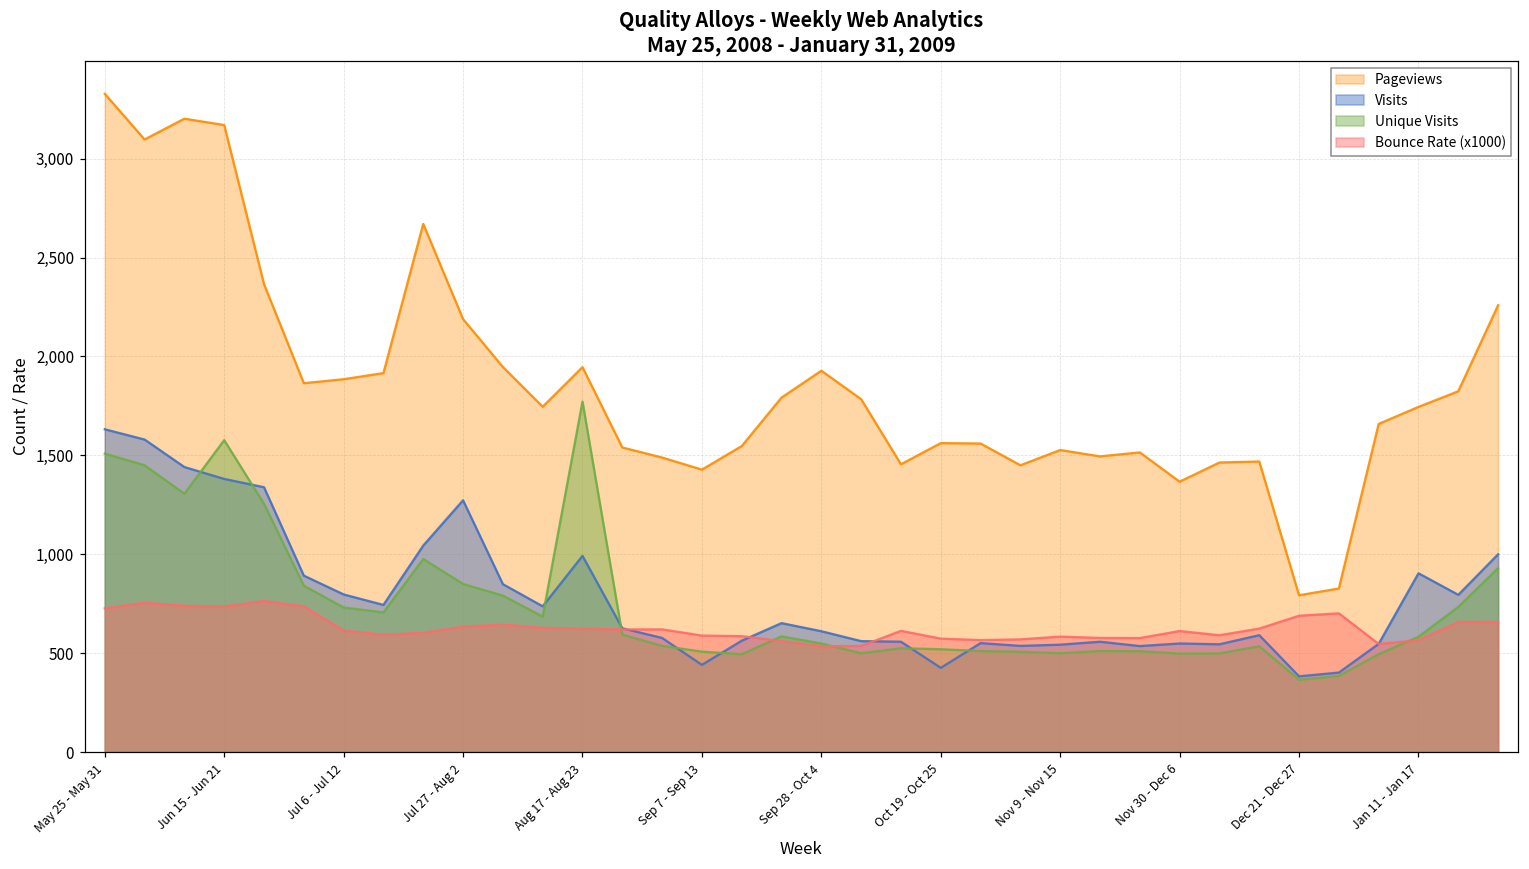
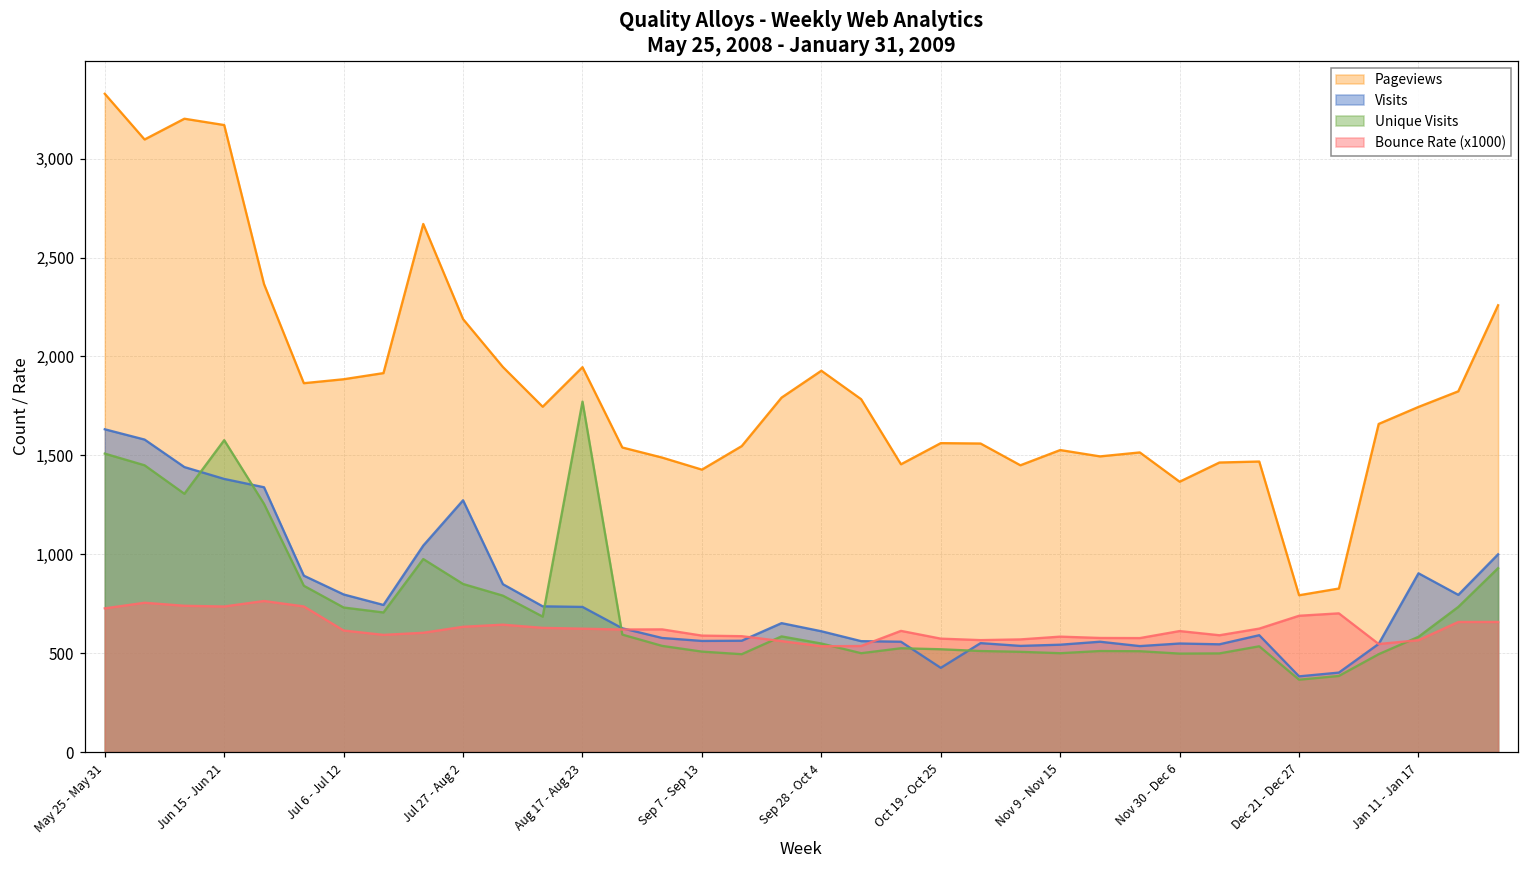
Visits, Aug 17 - Aug 23: 990 -> 730
Visits, Sep 7 - Sep 13: 440 -> 560
